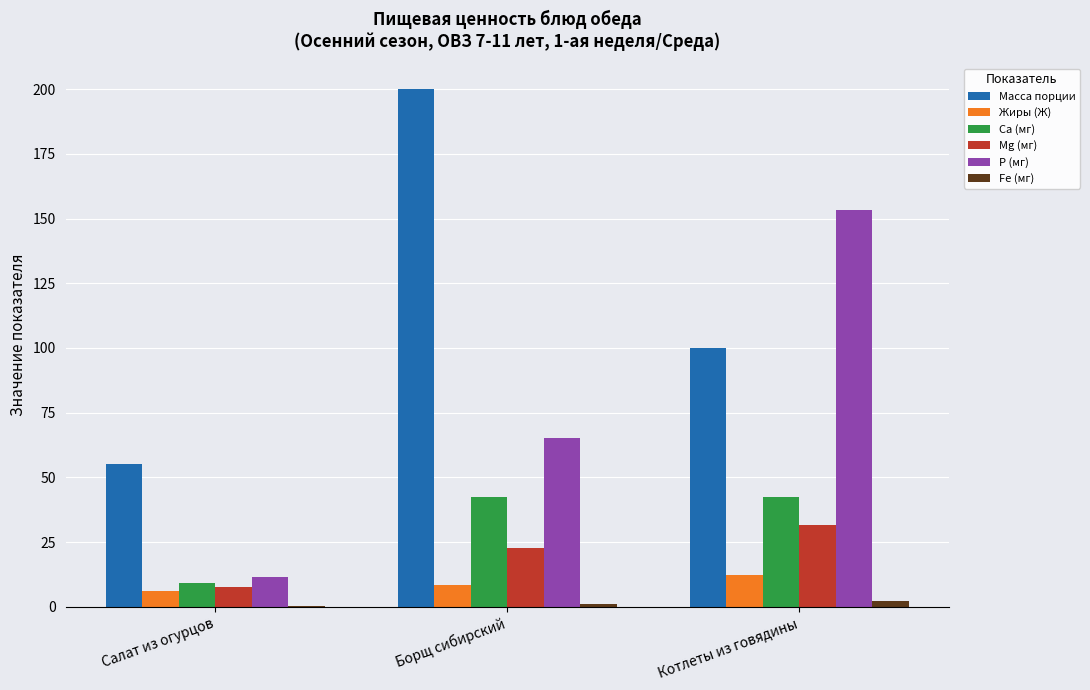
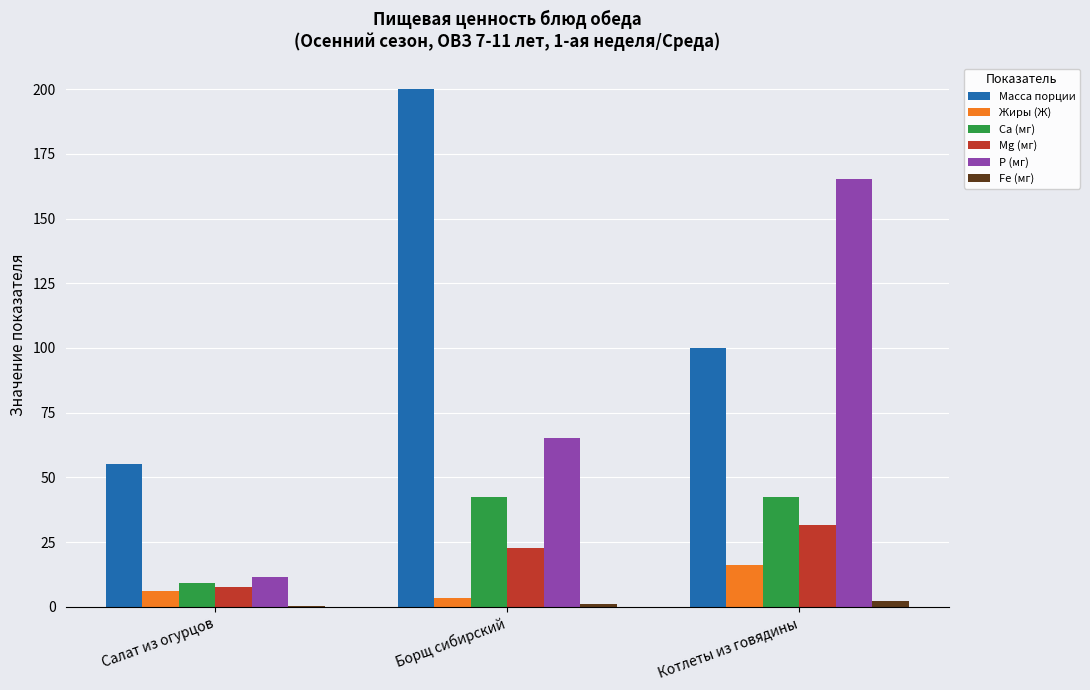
Жиры (Ж), Борщ сибирский: 8 -> 3
Жиры (Ж), Котлеты из говядины: 12 -> 16
P (мг), Котлеты из говядины: 153 -> 165
